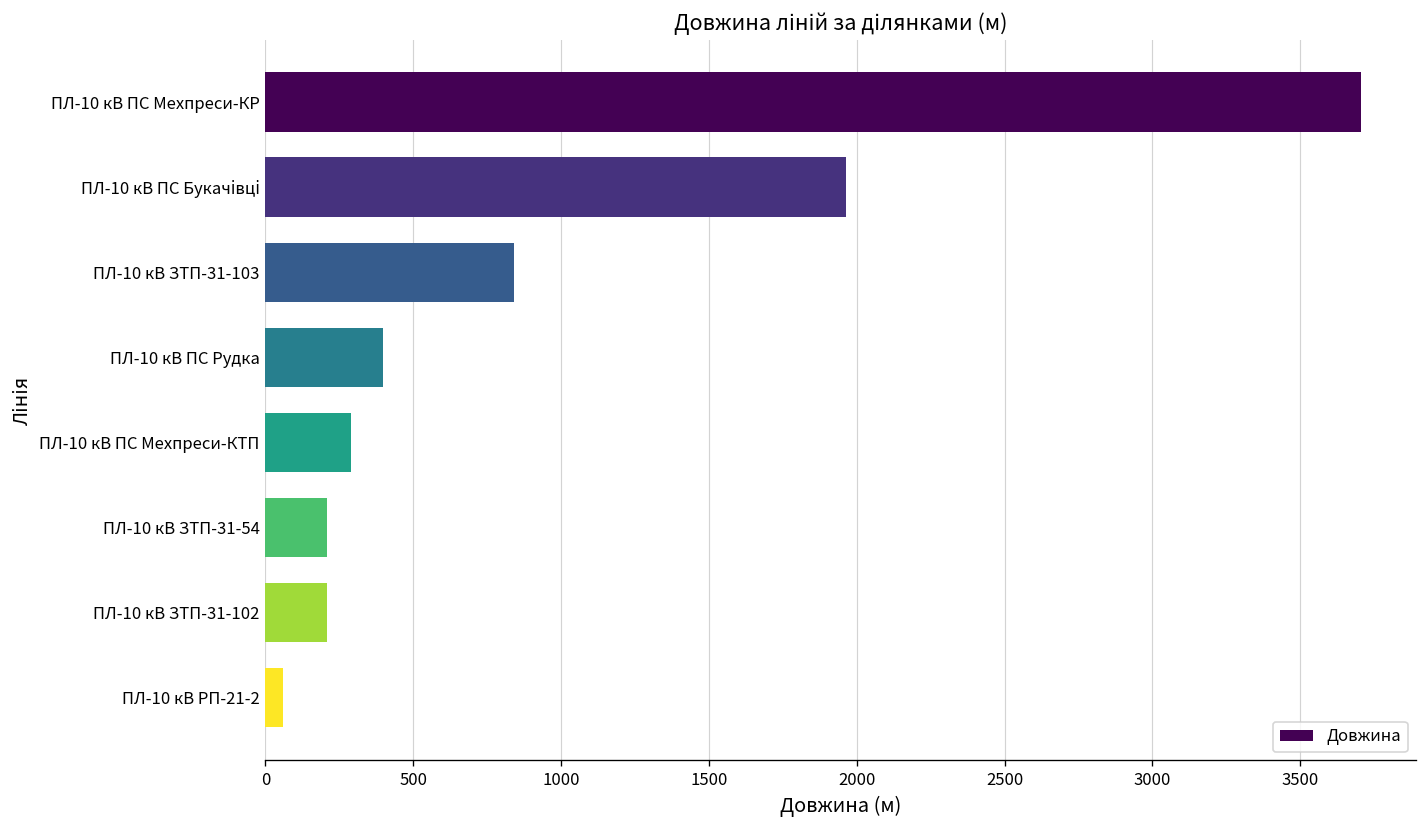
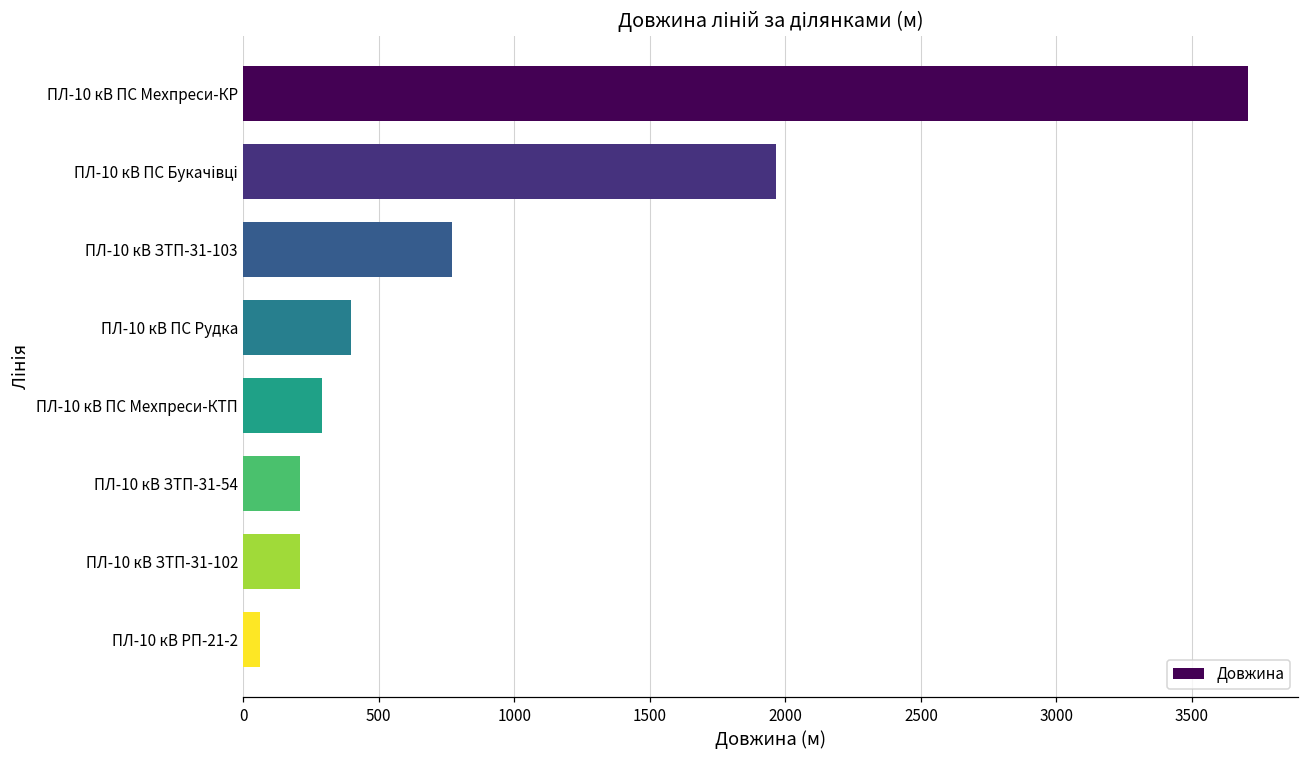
ПЛ-10 кВ ЗТП-31-103: 840 -> 770
